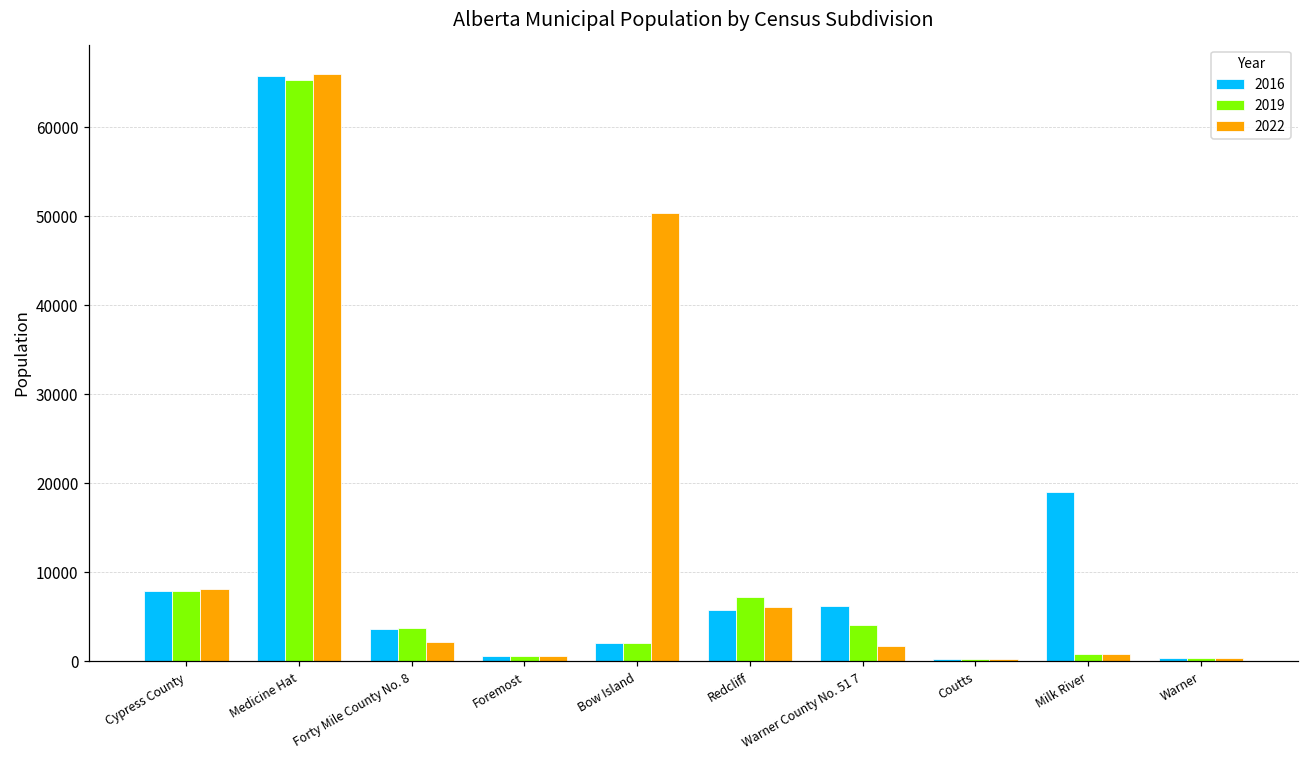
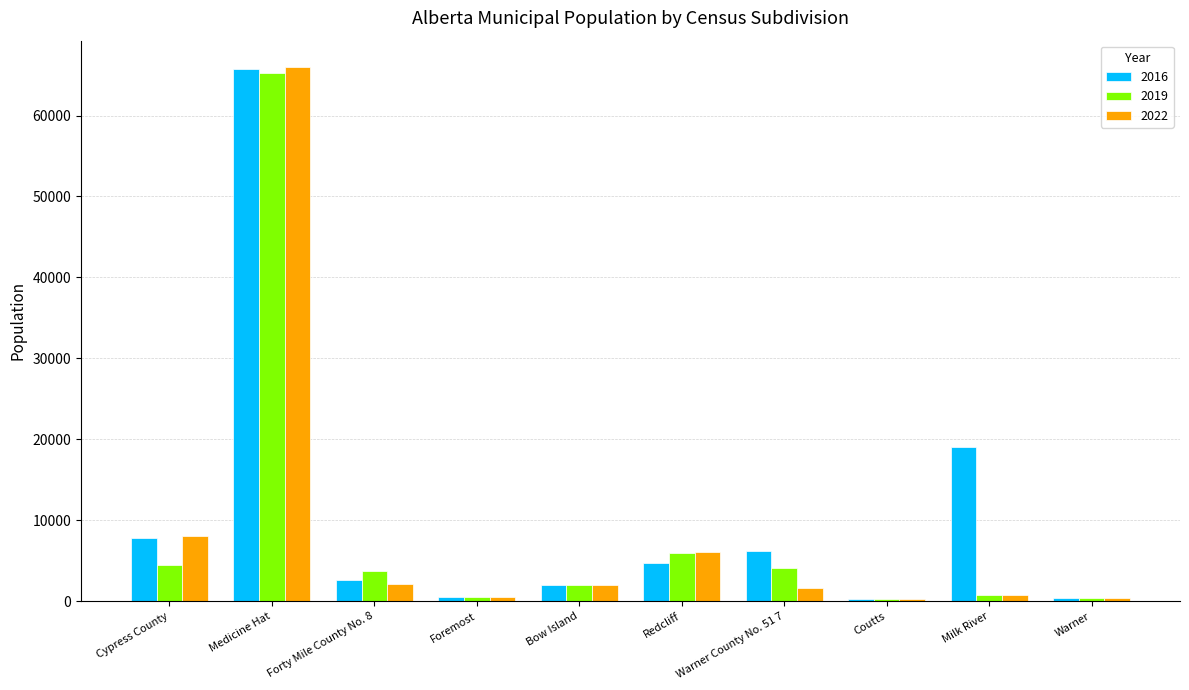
2019, Cypress County: 8000 -> 4000
2016, Forty Mile County No. 8: 4000 -> 3000
2022, Bow Island: 50000 -> 2000
2016, Redcliff: 6000 -> 5000
2019, Redcliff: 7000 -> 6000
